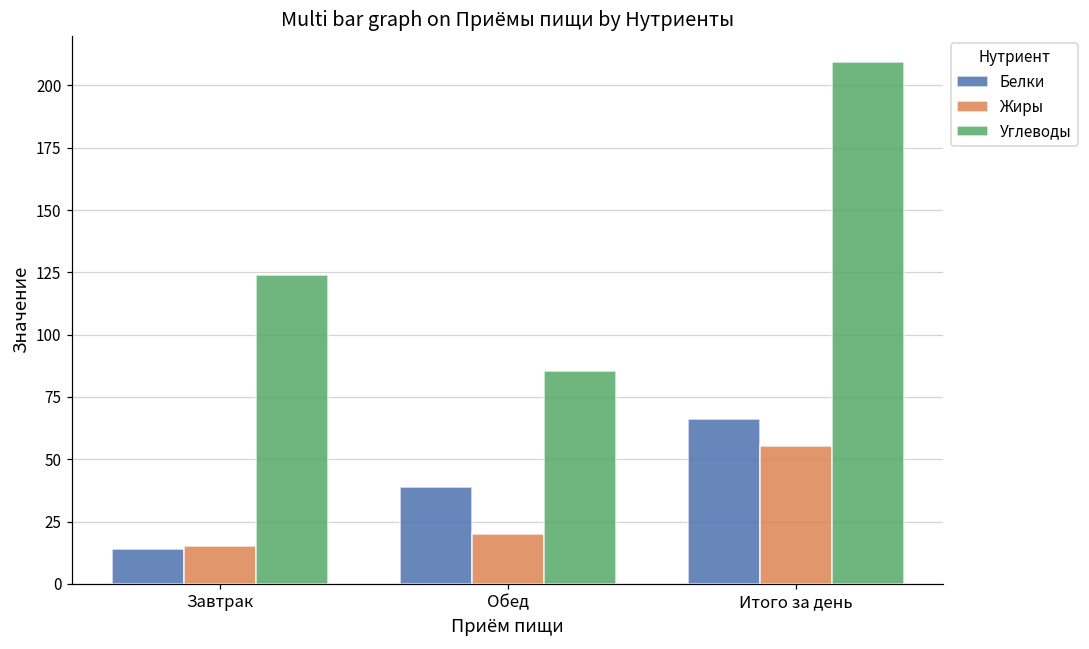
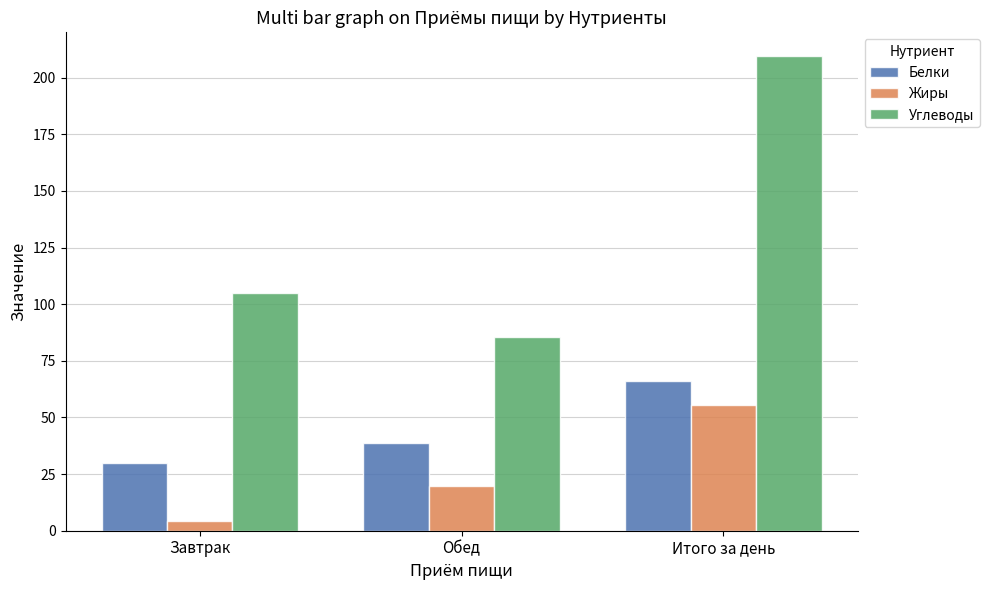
Белки, Завтрак: 14 -> 30
Жиры, Завтрак: 15 -> 4
Углеводы, Завтрак: 124 -> 105
